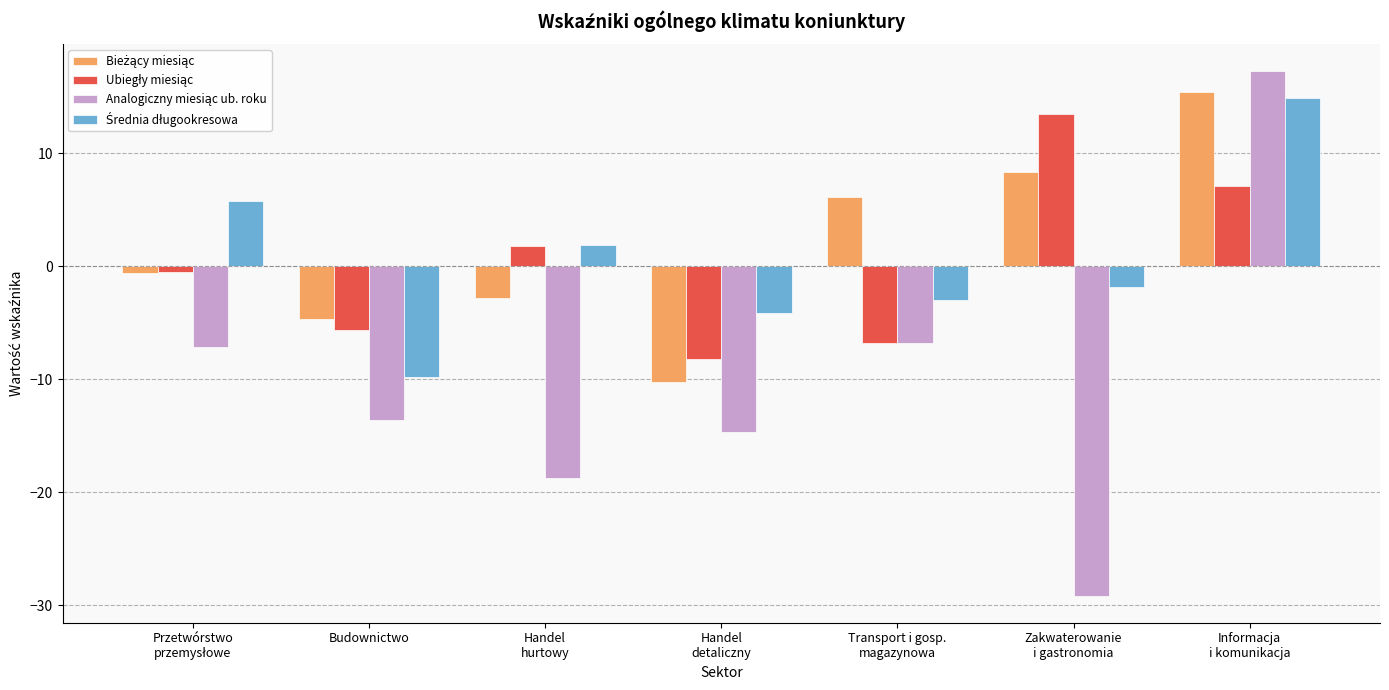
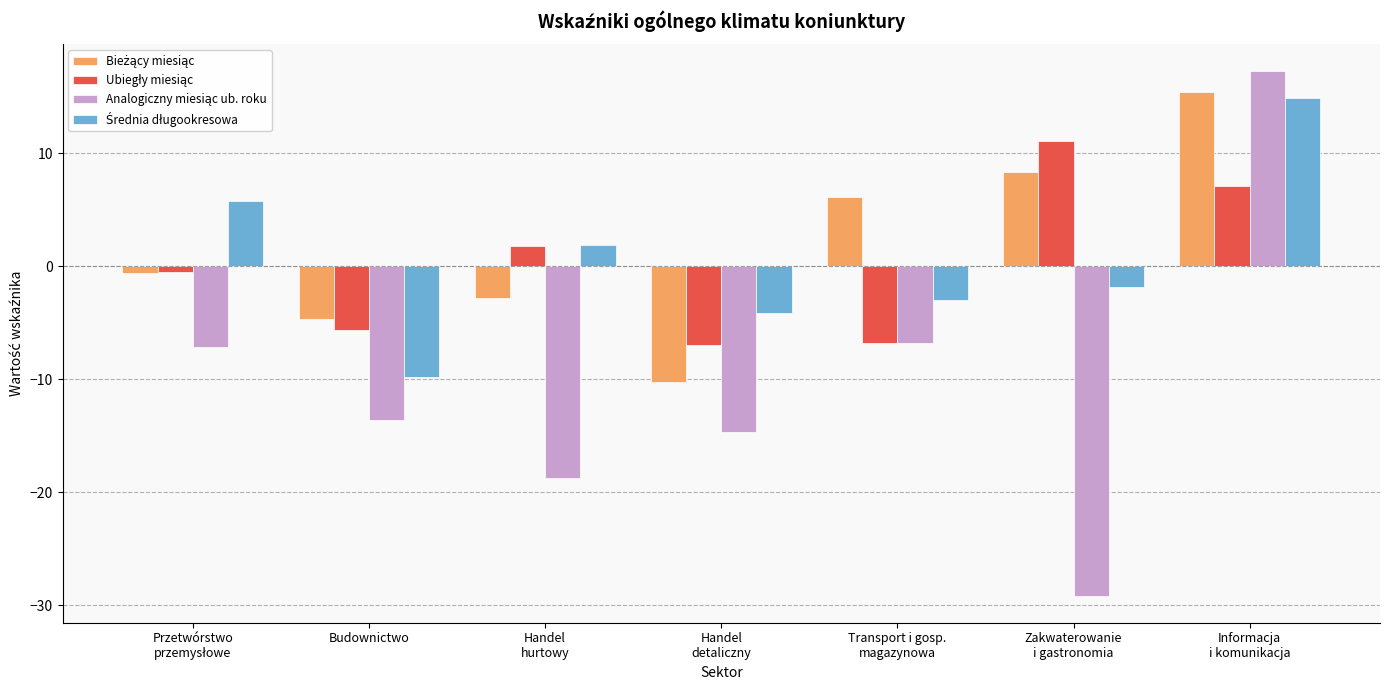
Ubiegły miesiąc, Handel detaliczny: -8.2 -> -7.0
Ubiegły miesiąc, Zakwaterowanie i gastronomia: 13.5 -> 11.1
